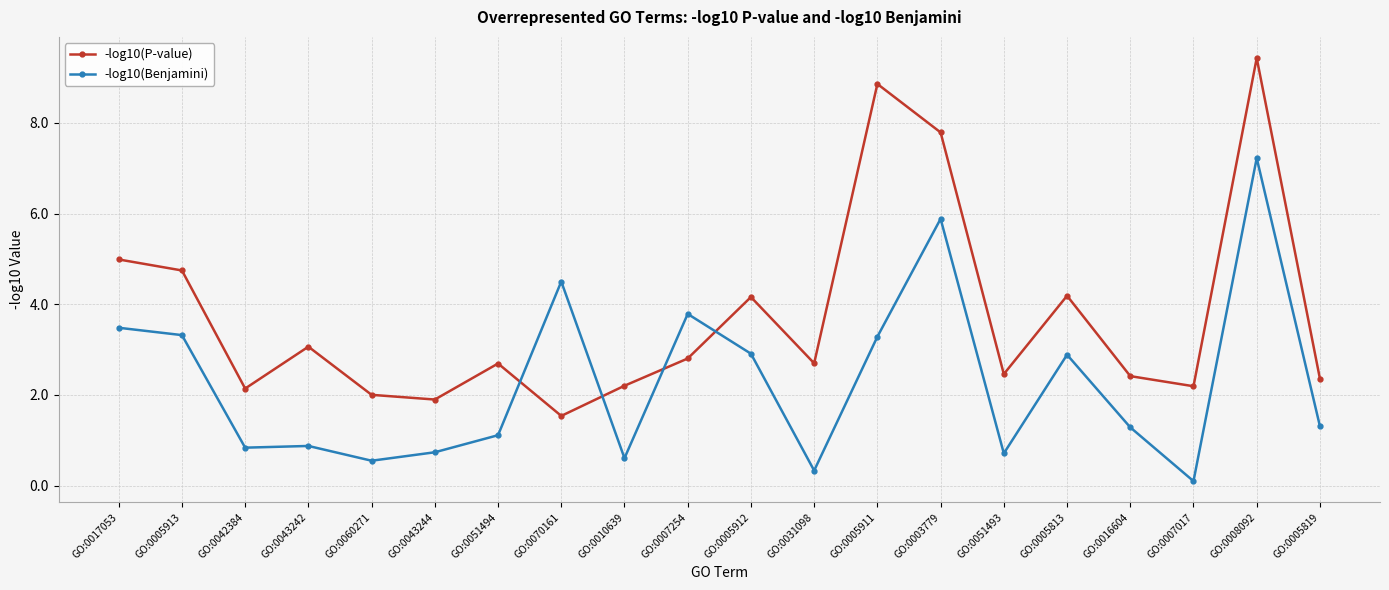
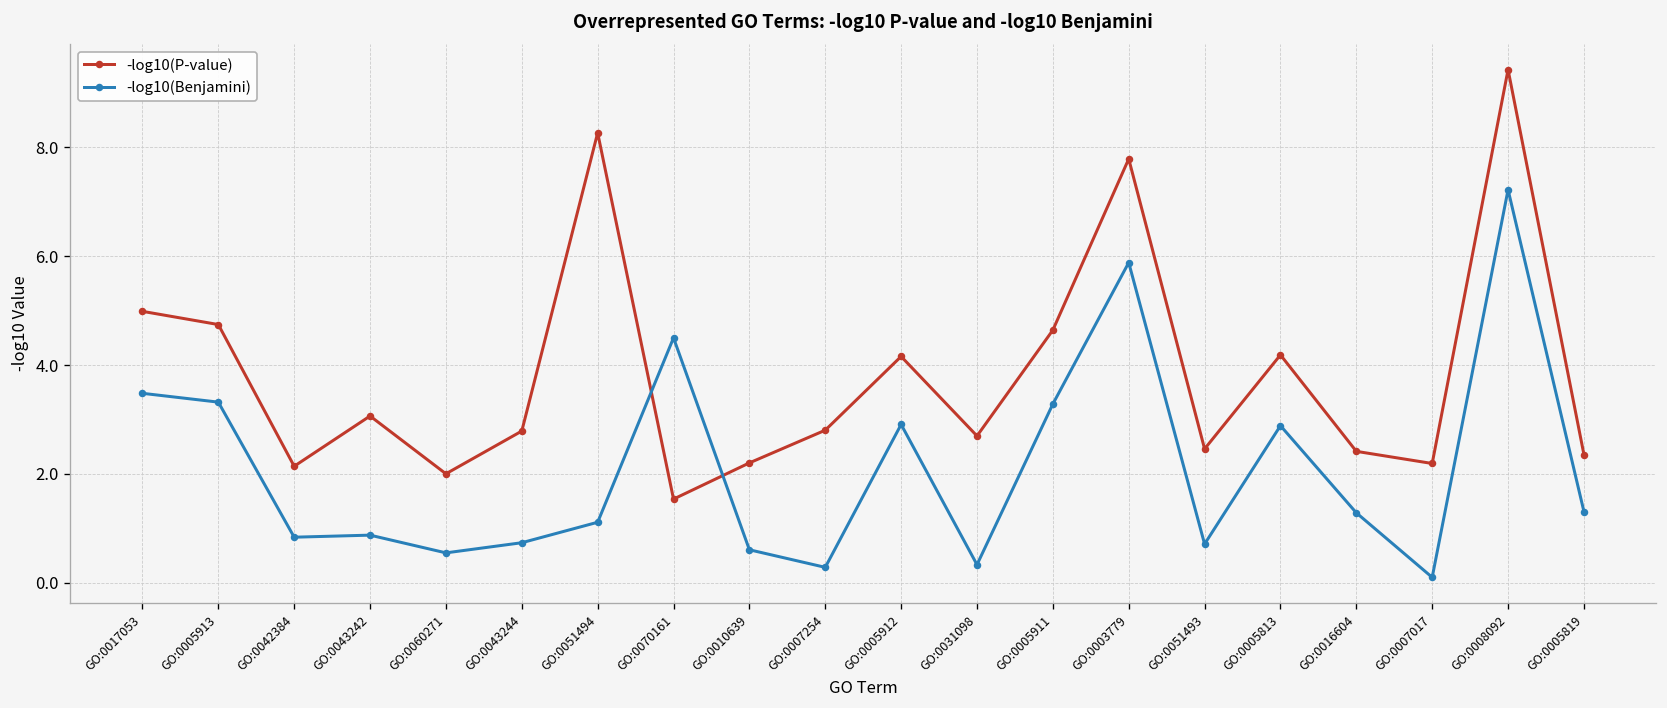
-log10(P-value), GO:0043244: 1.9 -> 2.8
-log10(P-value), GO:0051494: 2.7 -> 8.3
-log10(Benjamini), GO:0007254: 3.8 -> 0.3
-log10(P-value), GO:0005911: 8.9 -> 4.6
